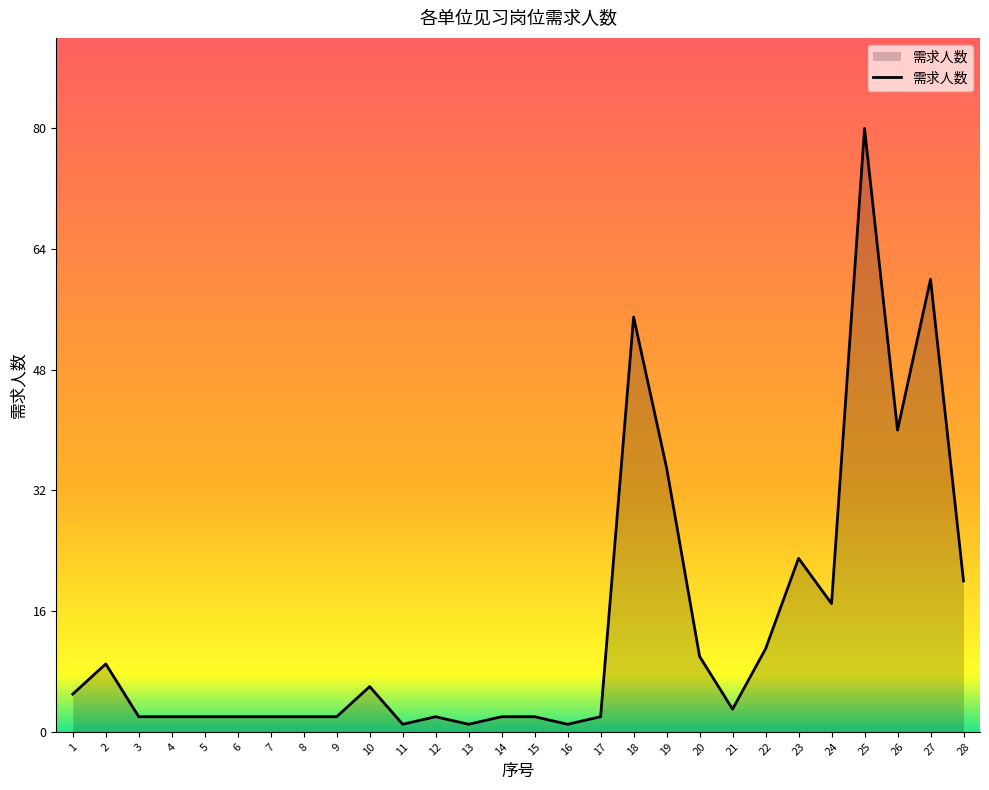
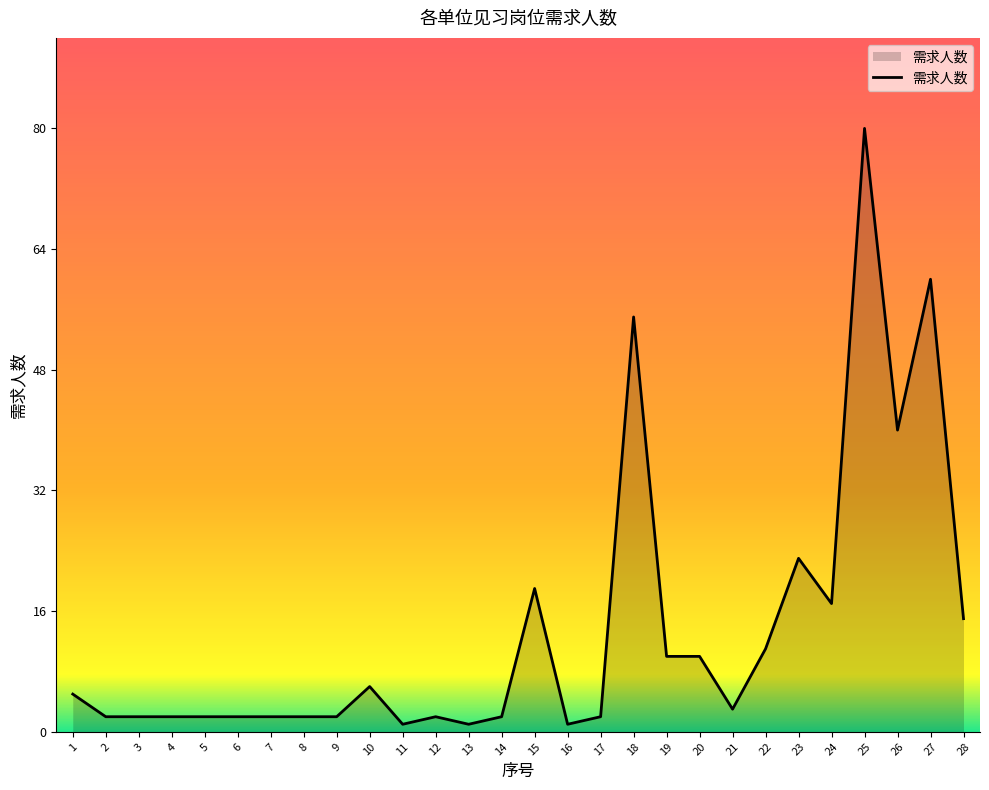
2: 9 -> 2
15: 2 -> 19
19: 35 -> 10
28: 20 -> 15
